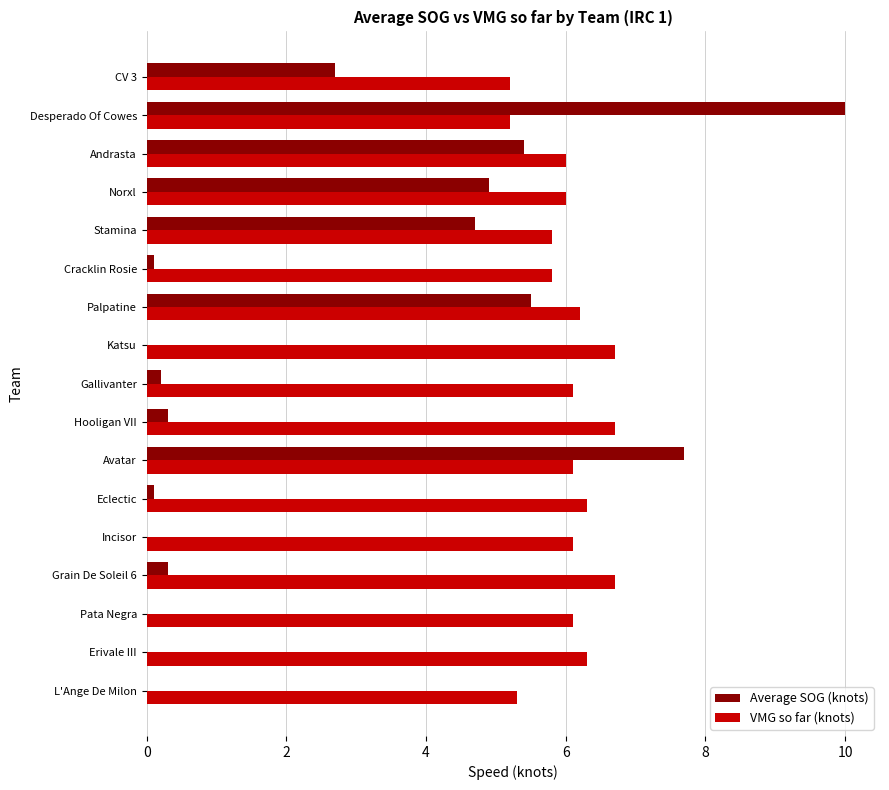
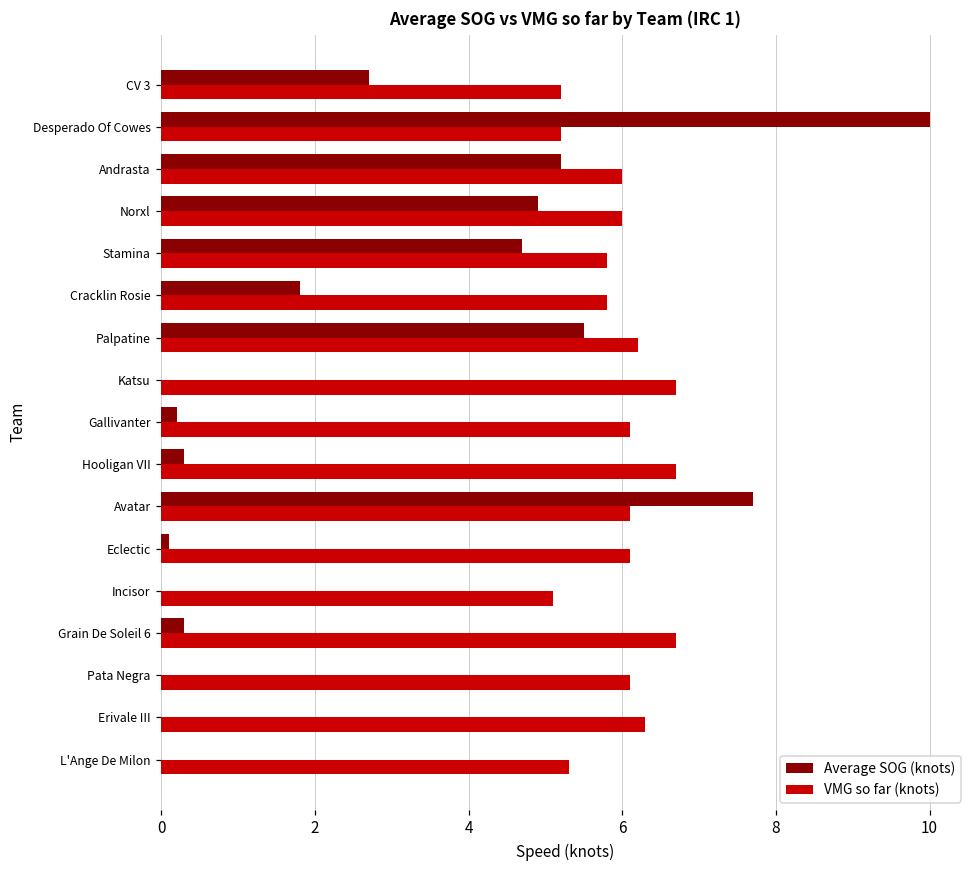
Average SOG (knots), Andrasta: 5.4 -> 5.2
Average SOG (knots), Cracklin Rosie: 0.1 -> 1.8
VMG so far (knots), Eclectic: 6.3 -> 6.1
VMG so far (knots), Incisor: 6.1 -> 5.1
